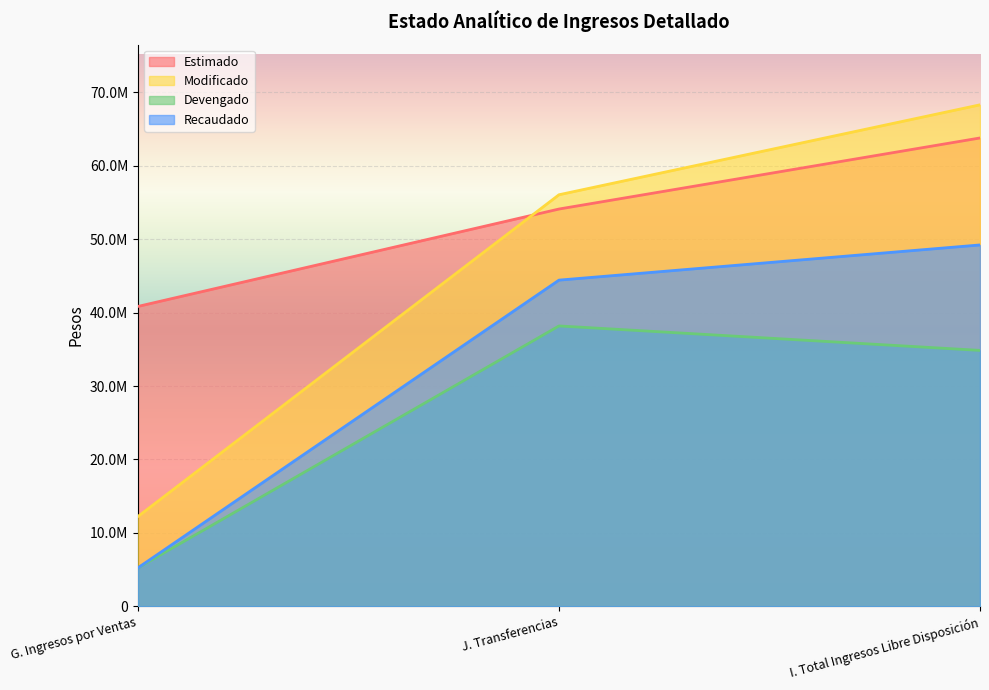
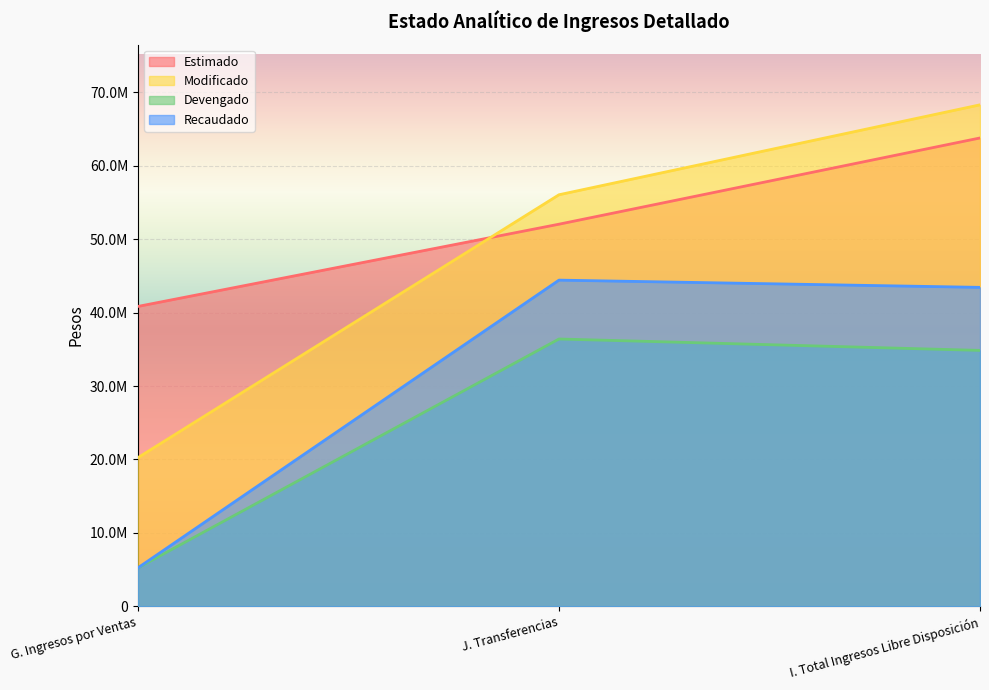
Modificado, G. Ingresos por Ventas: 12000000 -> 20000000
Estimado, J. Transferencias: 54000000 -> 52000000
Devengado, J. Transferencias: 38000000 -> 36000000
Recaudado, I. Total Ingresos Libre Disposición: 49000000 -> 43000000
